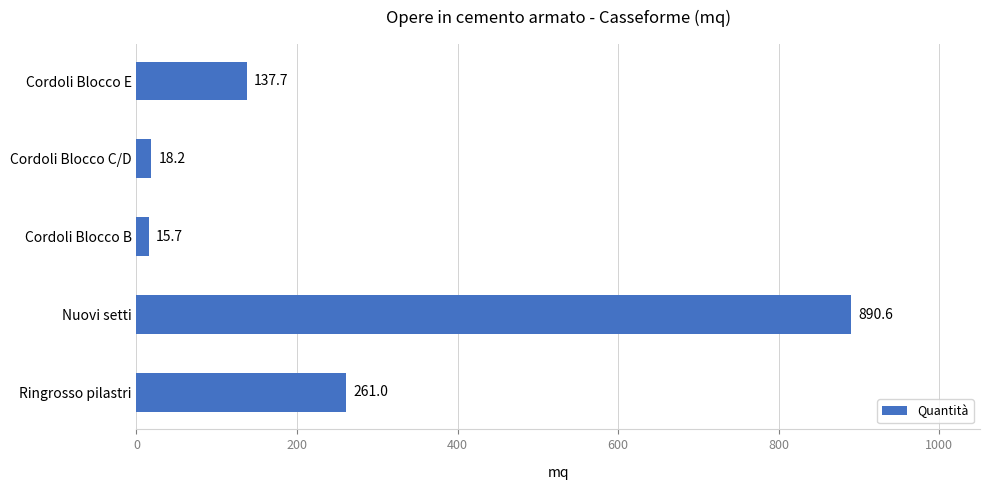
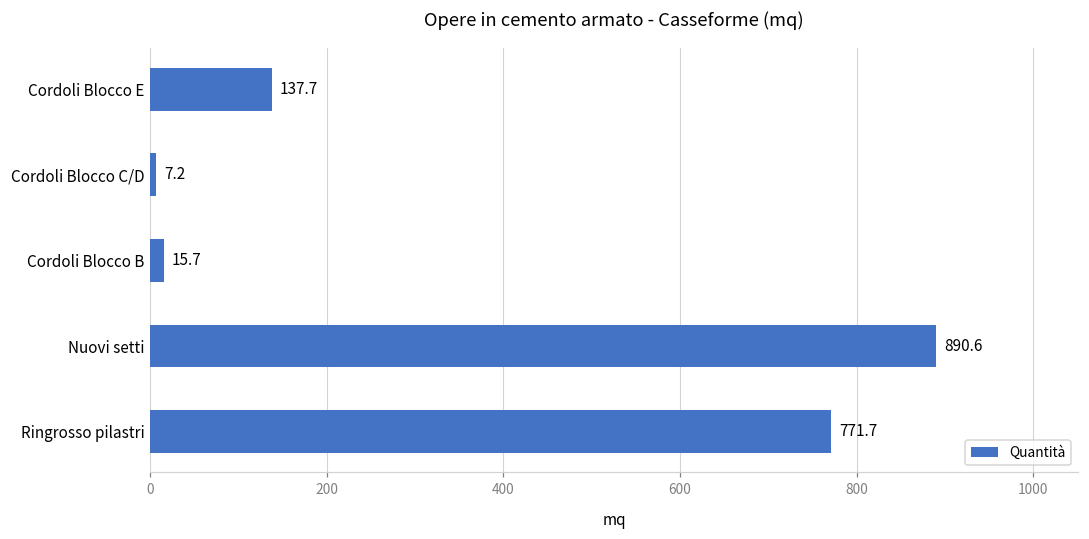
Cordoli Blocco C/D: 18.2 -> 7.2
Ringrosso pilastri: 261.0 -> 771.7
